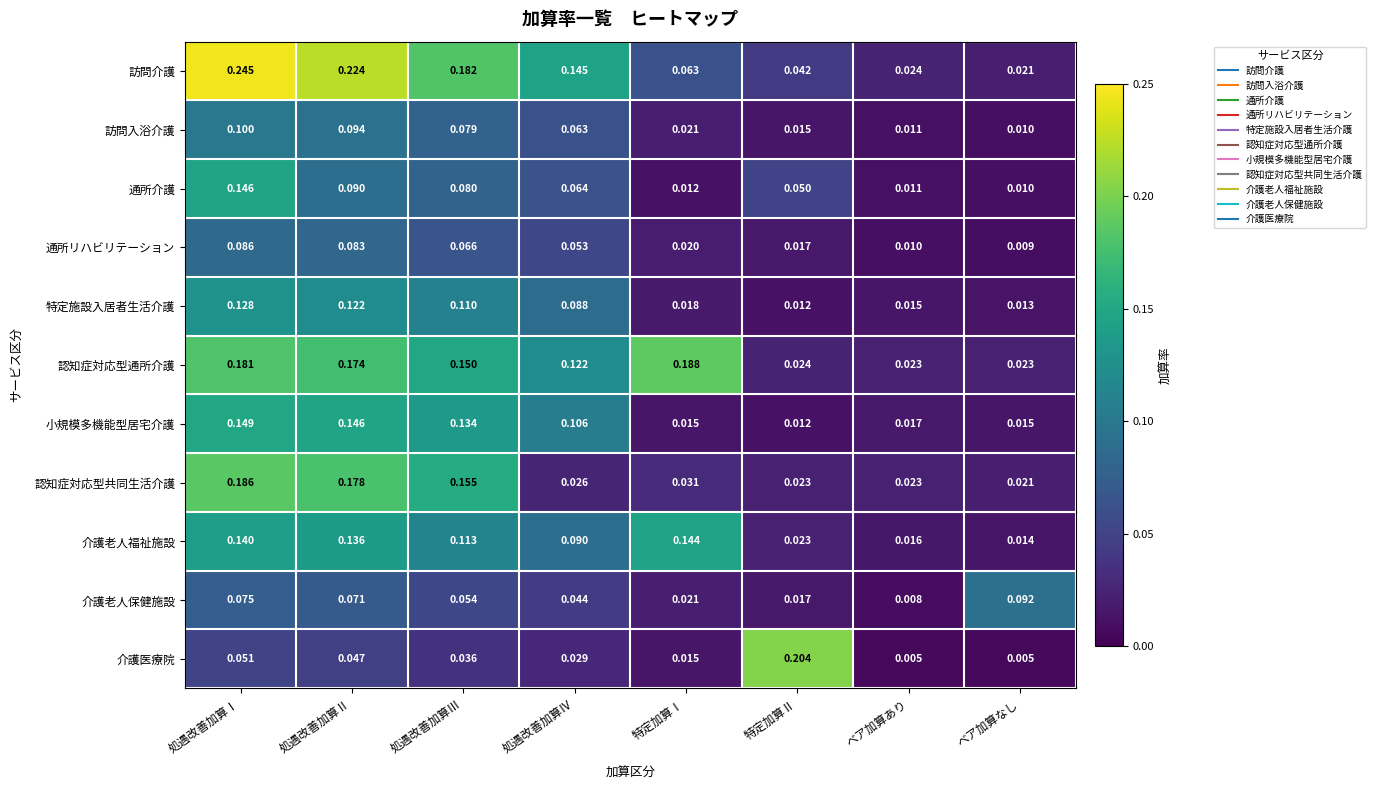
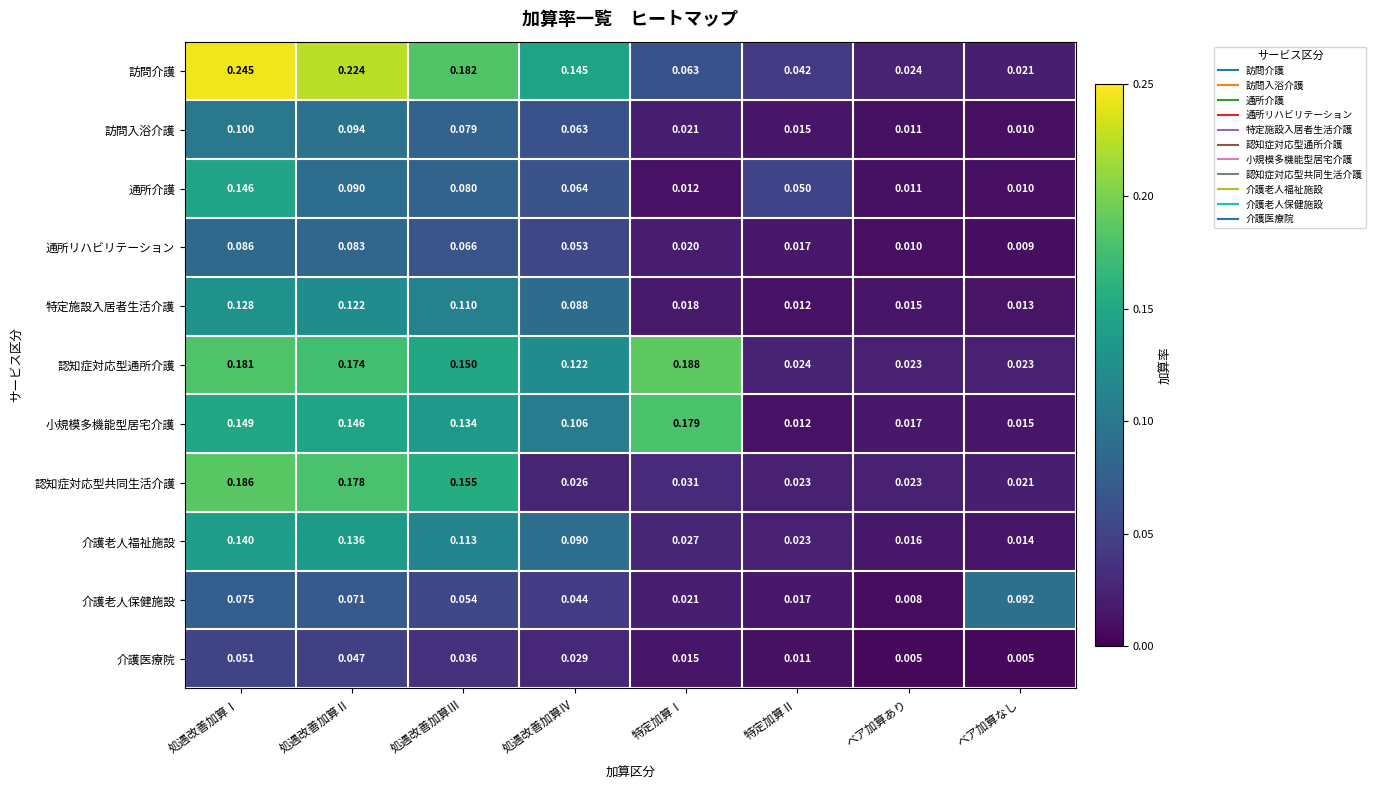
小規模多機能型居宅介護, 特定加算Ⅰ: 0.015 -> 0.179
介護老人福祉施設, 特定加算Ⅰ: 0.144 -> 0.027
介護医療院, 特定加算Ⅱ: 0.204 -> 0.011
